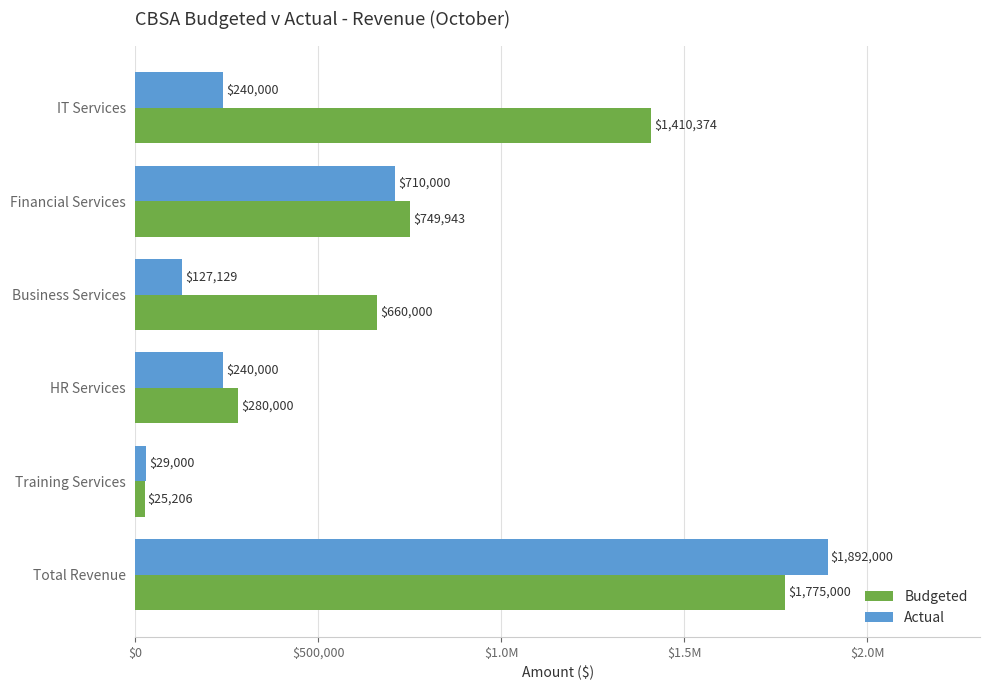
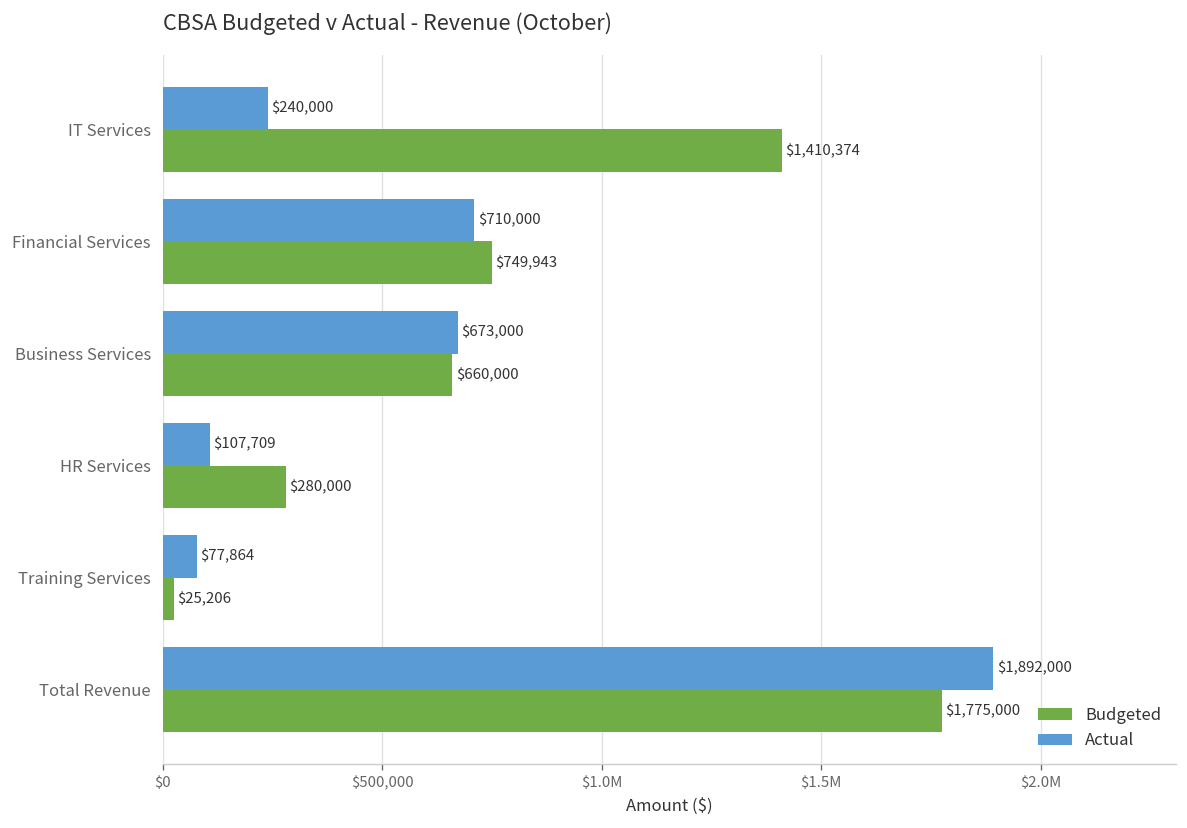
Actual, Business Services: $127,129 -> $673,000
Actual, HR Services: $240,000 -> $107,709
Actual, Training Services: $29,000 -> $77,864
